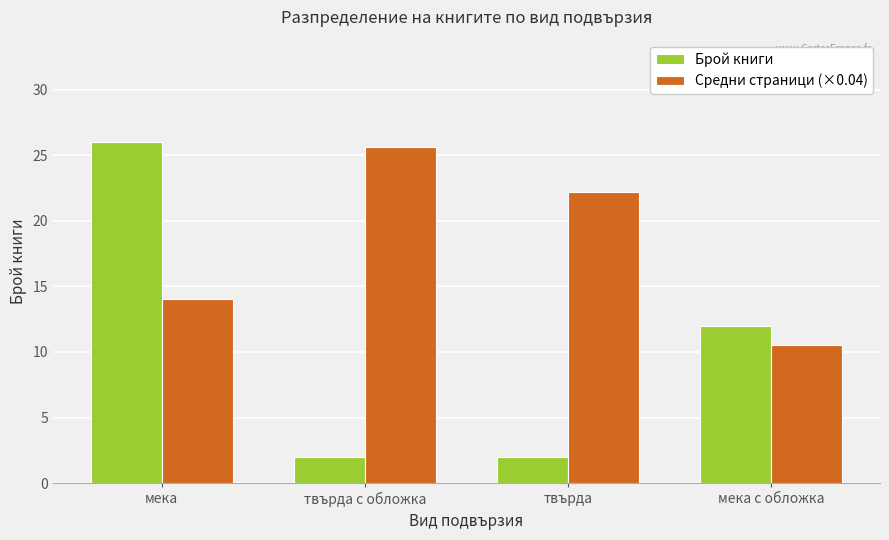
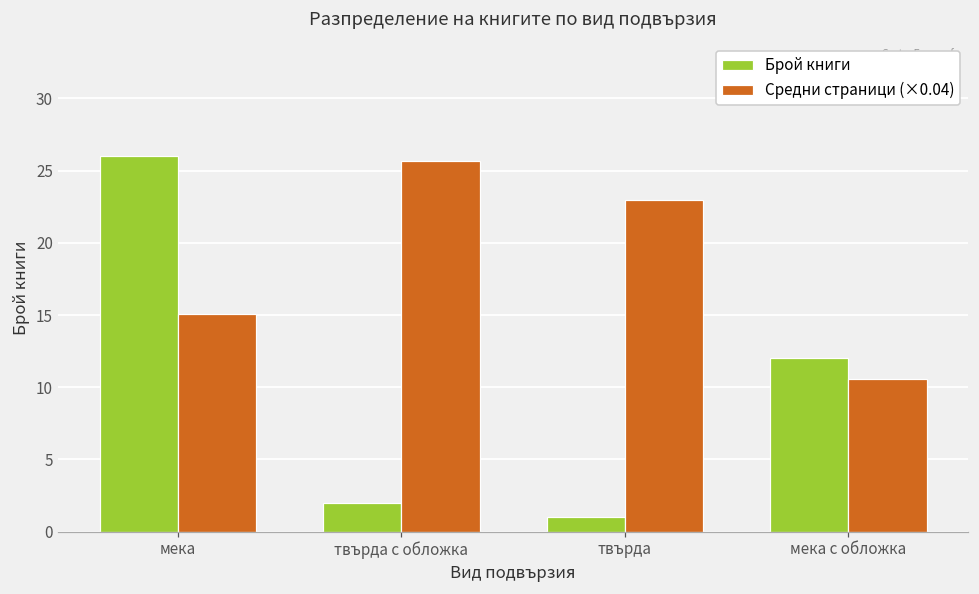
Средни страници (×0.04), мека: 14.0 -> 15.0
Брой книги, твърда: 2 -> 1
Средни страници (×0.04), твърда: 22.2 -> 23.0
